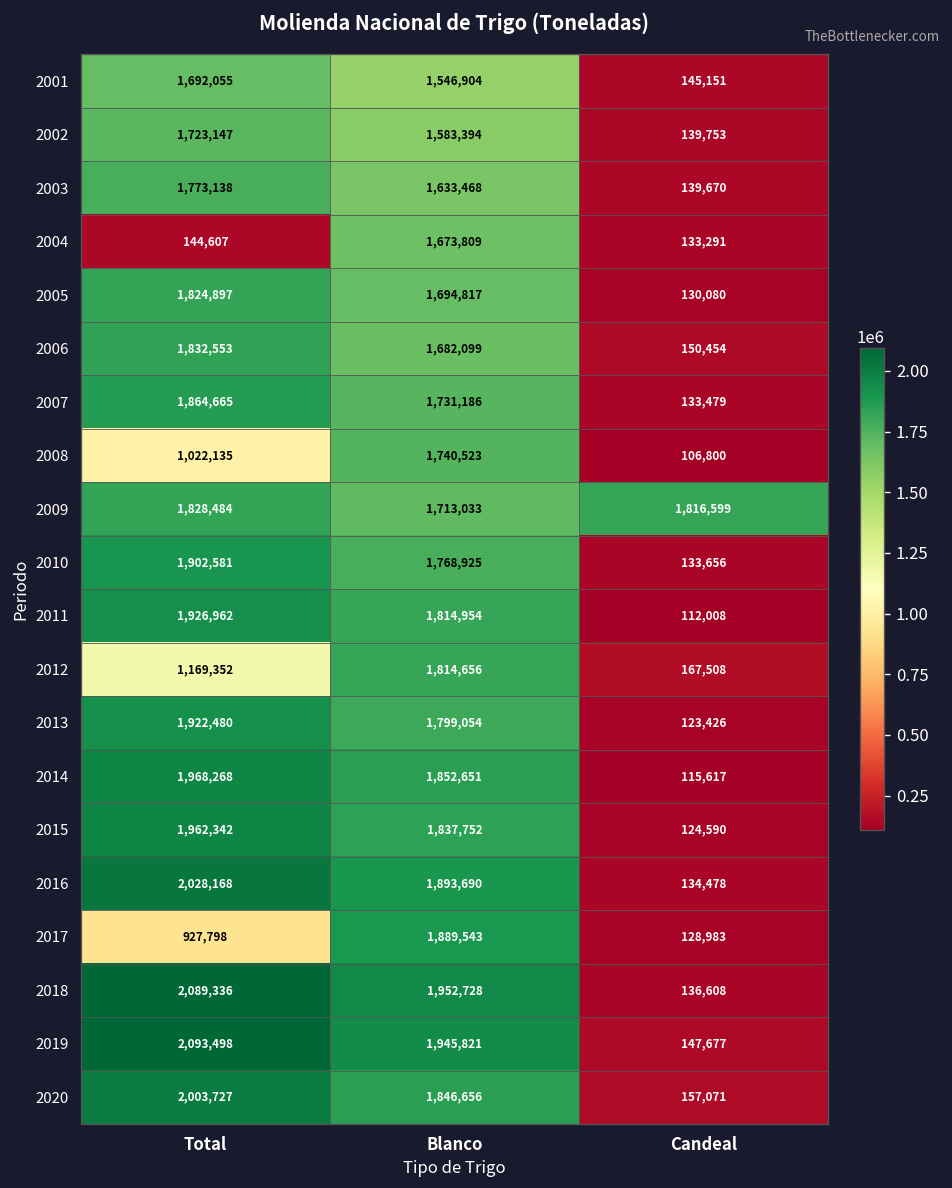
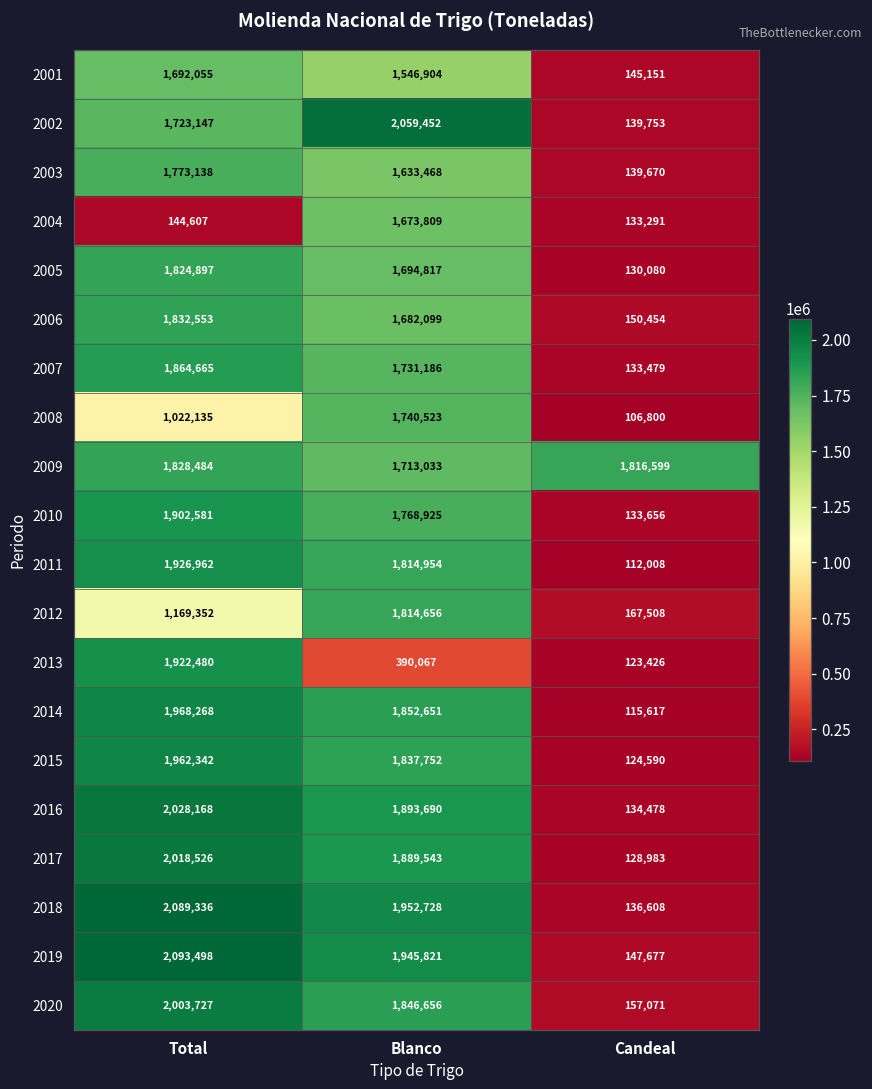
2002, Blanco: 1,583,394 -> 2,059,452
2013, Blanco: 1,799,054 -> 390,067
2017, Total: 927,798 -> 2,018,526
